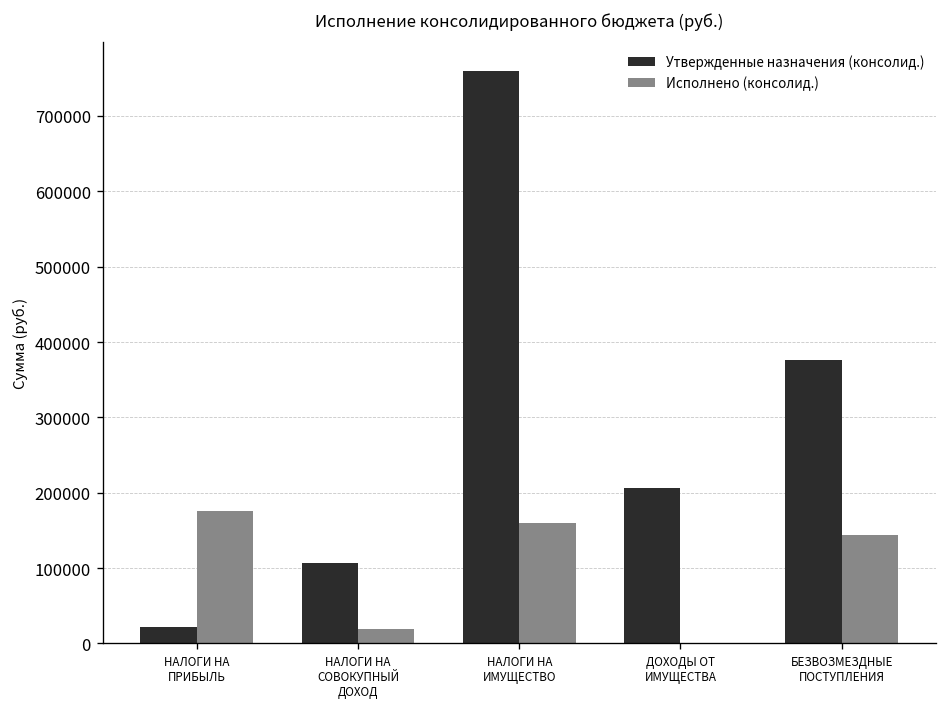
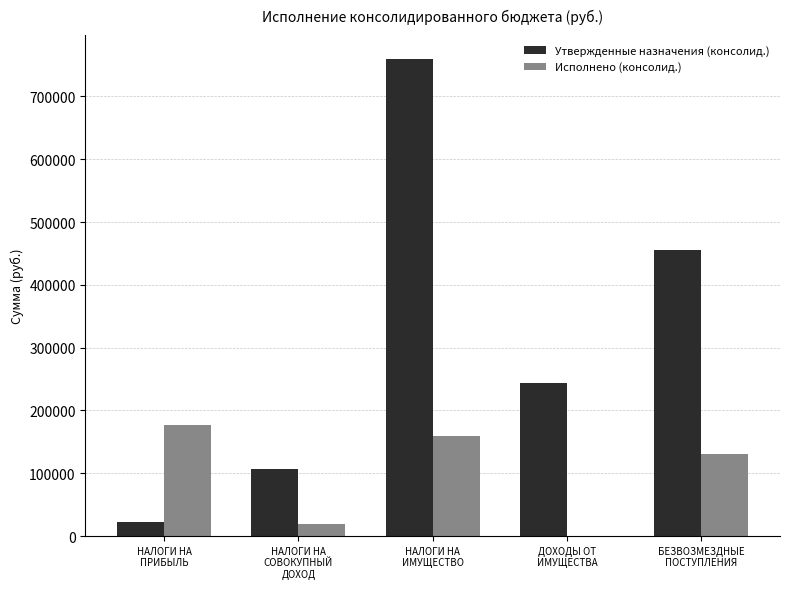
Утвержденные назначения (консолид.), ДОХОДЫ ОТ ИМУЩЕСТВА: 210000 -> 240000
Утвержденные назначения (консолид.), БЕЗВОЗМЕЗДНЫЕ ПОСТУПЛЕНИЯ: 380000 -> 460000
Исполнено (консолид.), БЕЗВОЗМЕЗДНЫЕ ПОСТУПЛЕНИЯ: 140000 -> 130000
